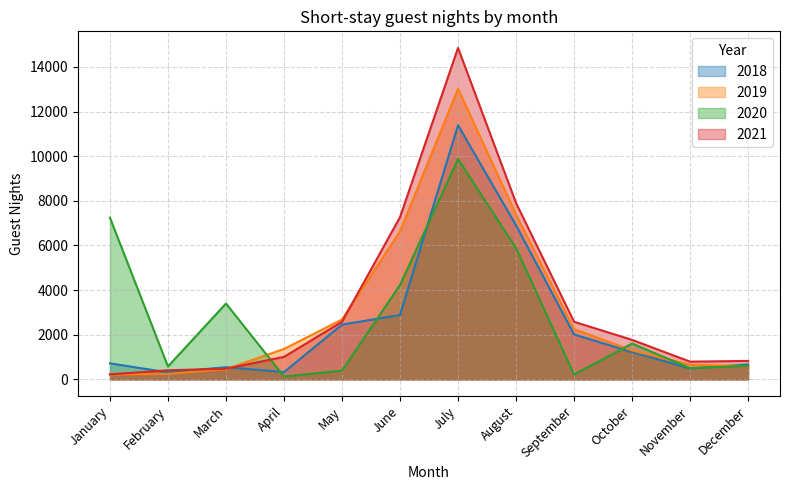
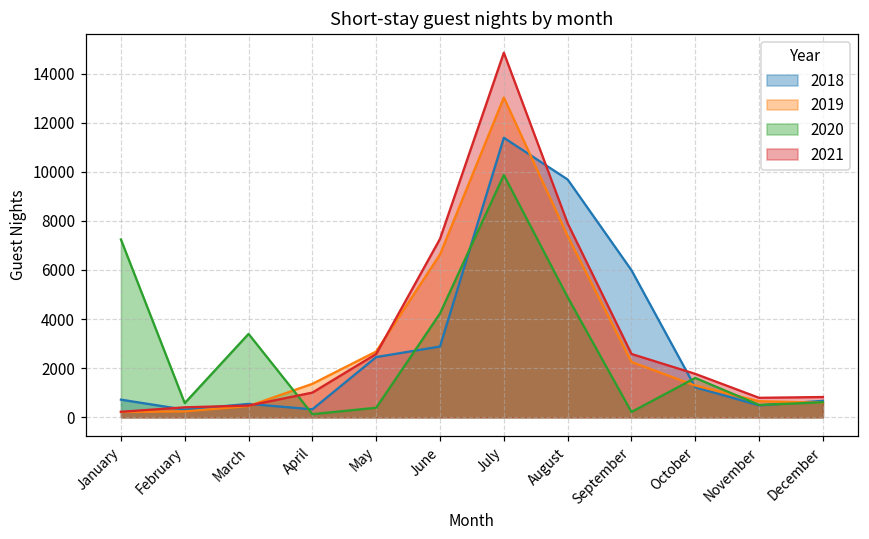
2018, August: 6900 -> 9700
2020, August: 5900 -> 4900
2018, September: 2000 -> 6000
